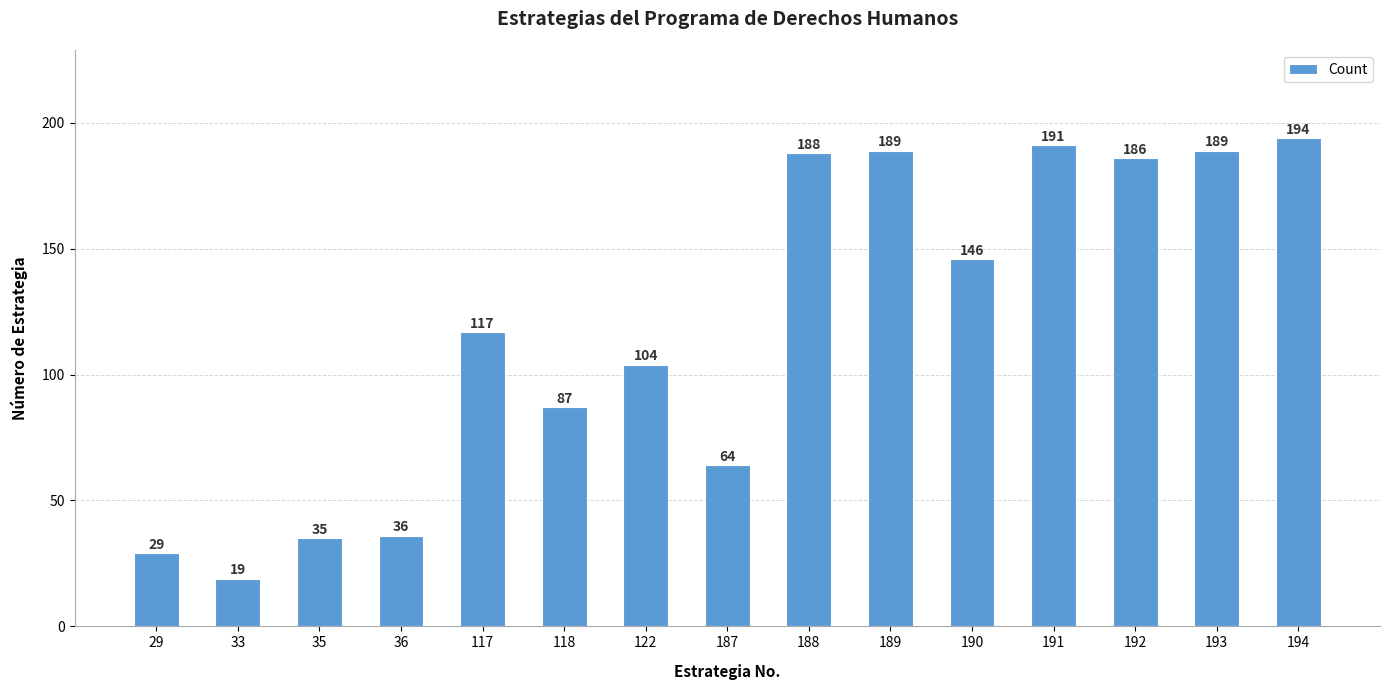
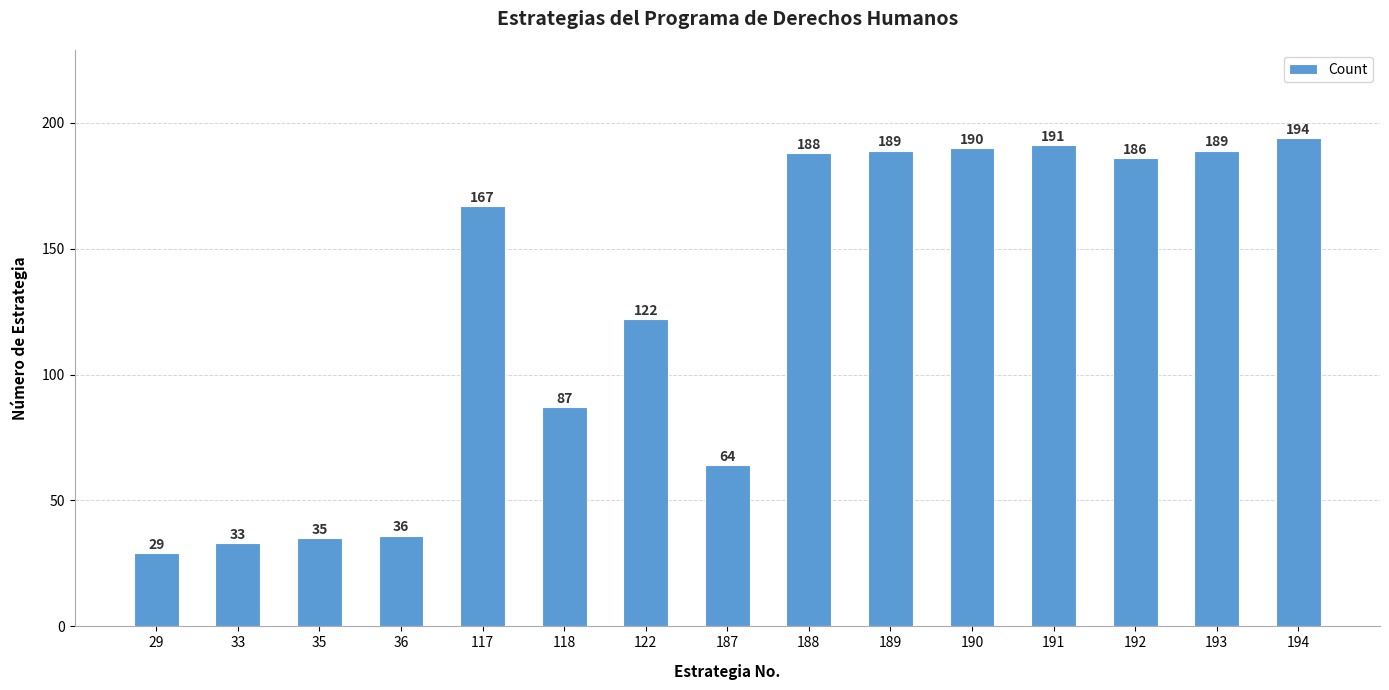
33: 19 -> 33
117: 117 -> 167
122: 104 -> 122
190: 146 -> 190
